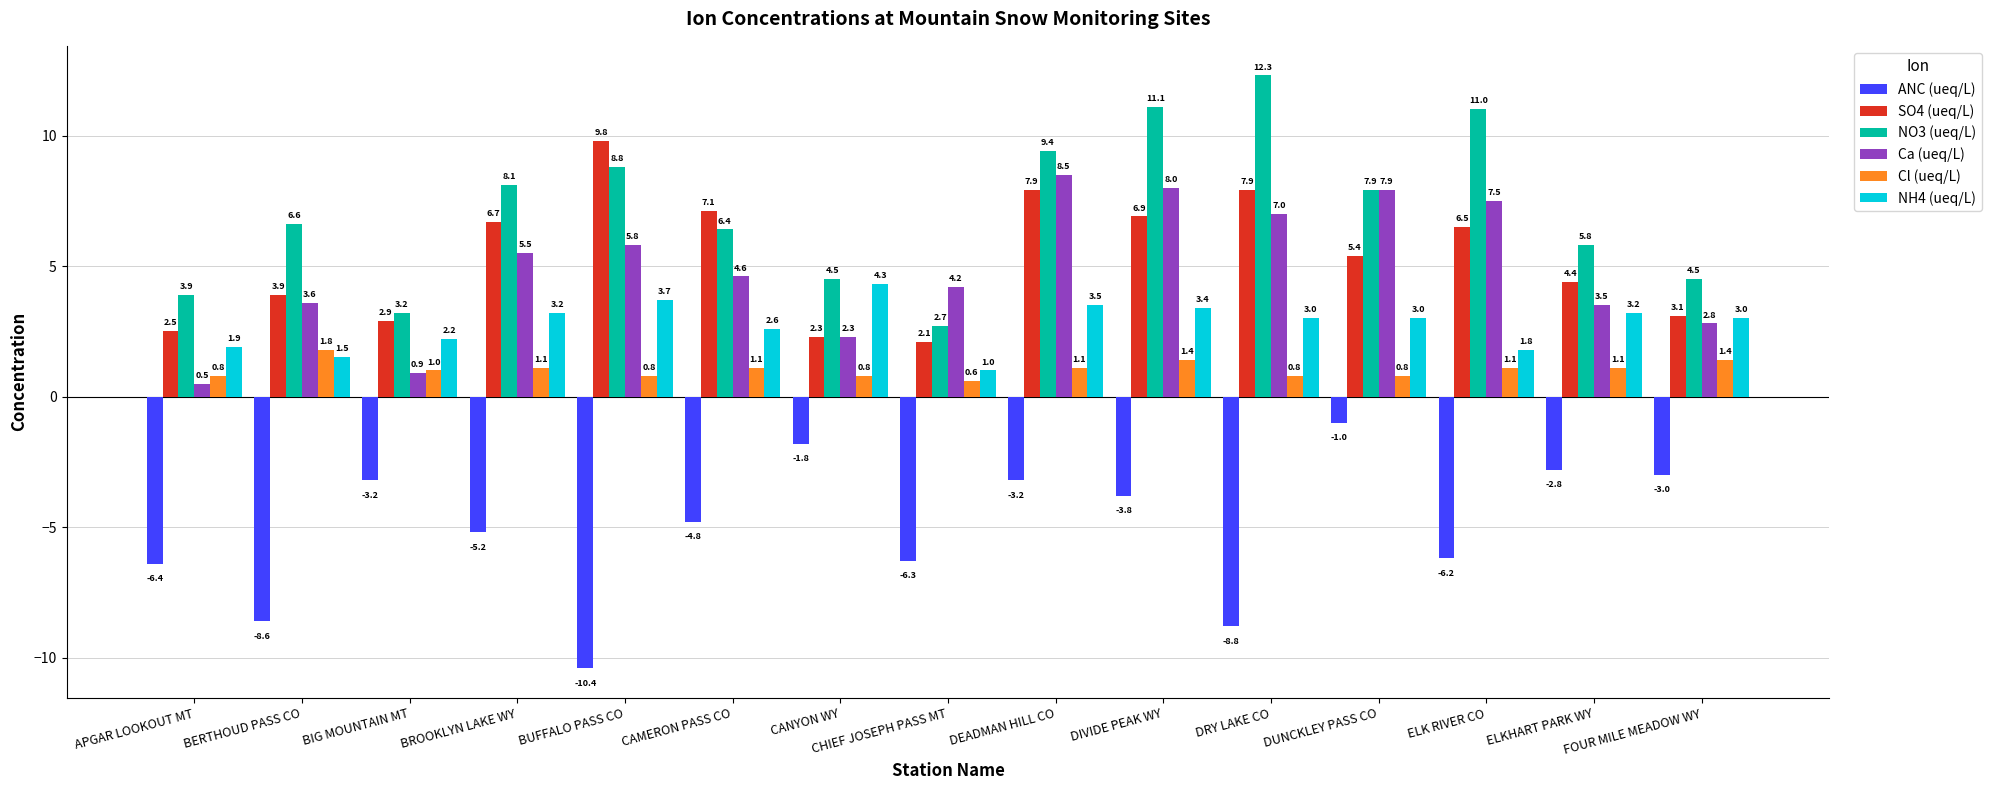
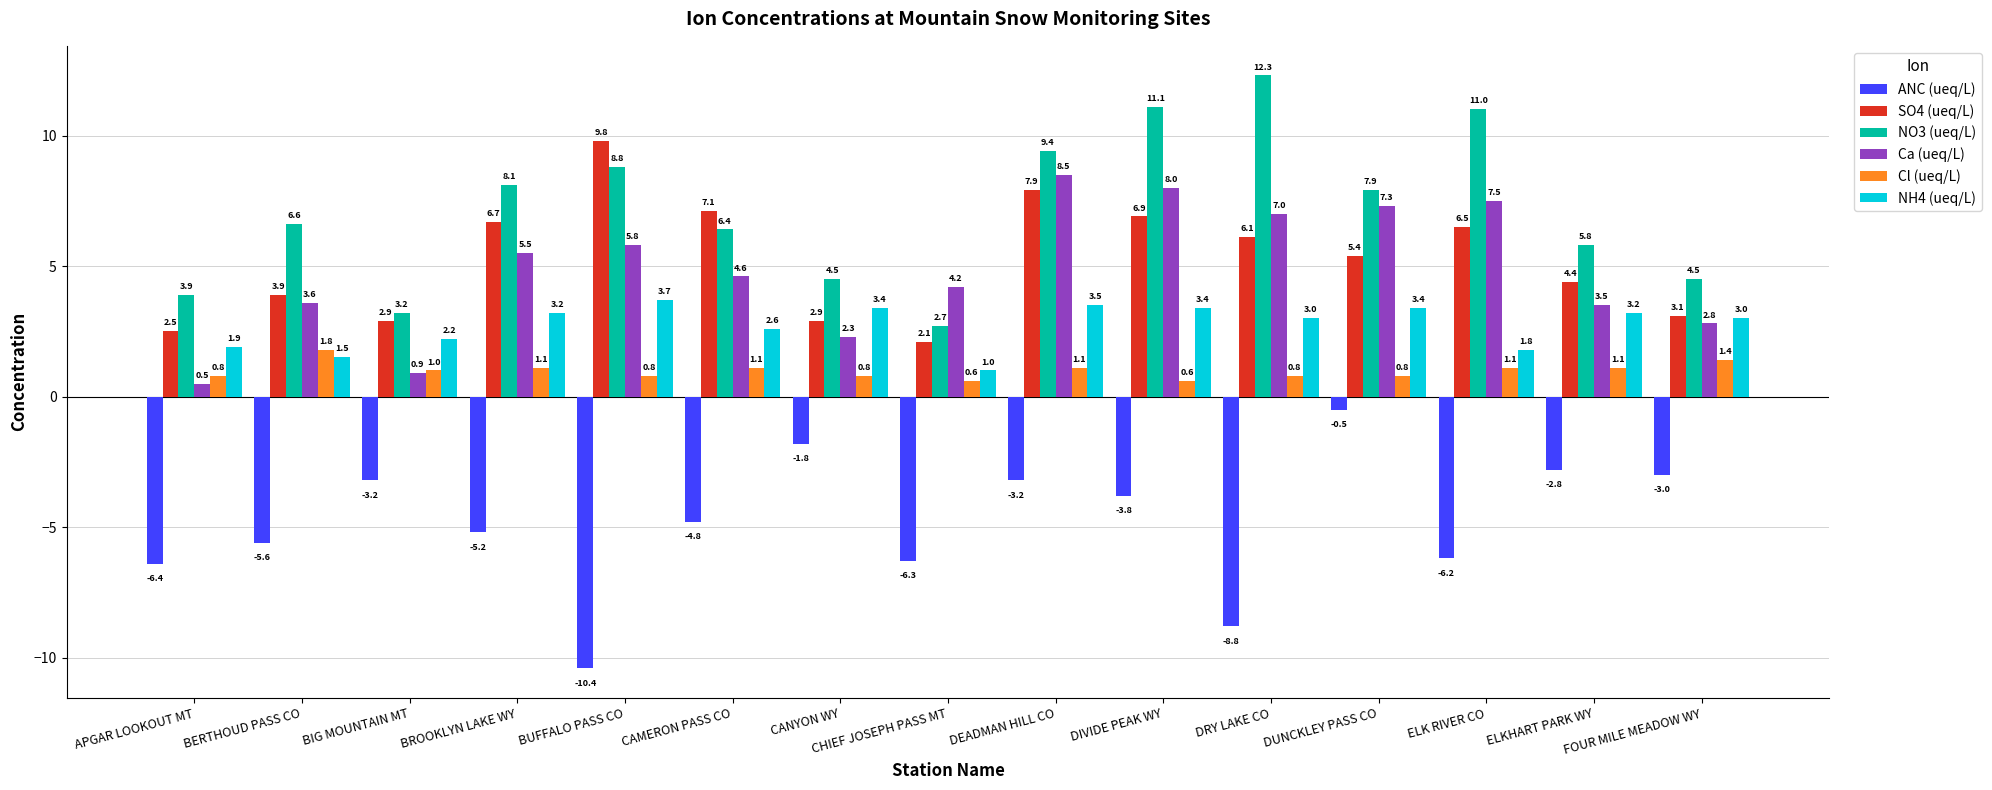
ANC (ueq/L), BERTHOUD PASS CO: -8.6 -> -5.6
SO4 (ueq/L), CANYON WY: 2.3 -> 2.9
NH4 (ueq/L), CANYON WY: 4.3 -> 3.4
Cl (ueq/L), DIVIDE PEAK WY: 1.4 -> 0.6
SO4 (ueq/L), DRY LAKE CO: 7.9 -> 6.1
ANC (ueq/L), DUNCKLEY PASS CO: -1.0 -> -0.5
Ca (ueq/L), DUNCKLEY PASS CO: 7.9 -> 7.3
NH4 (ueq/L), DUNCKLEY PASS CO: 3.0 -> 3.4
